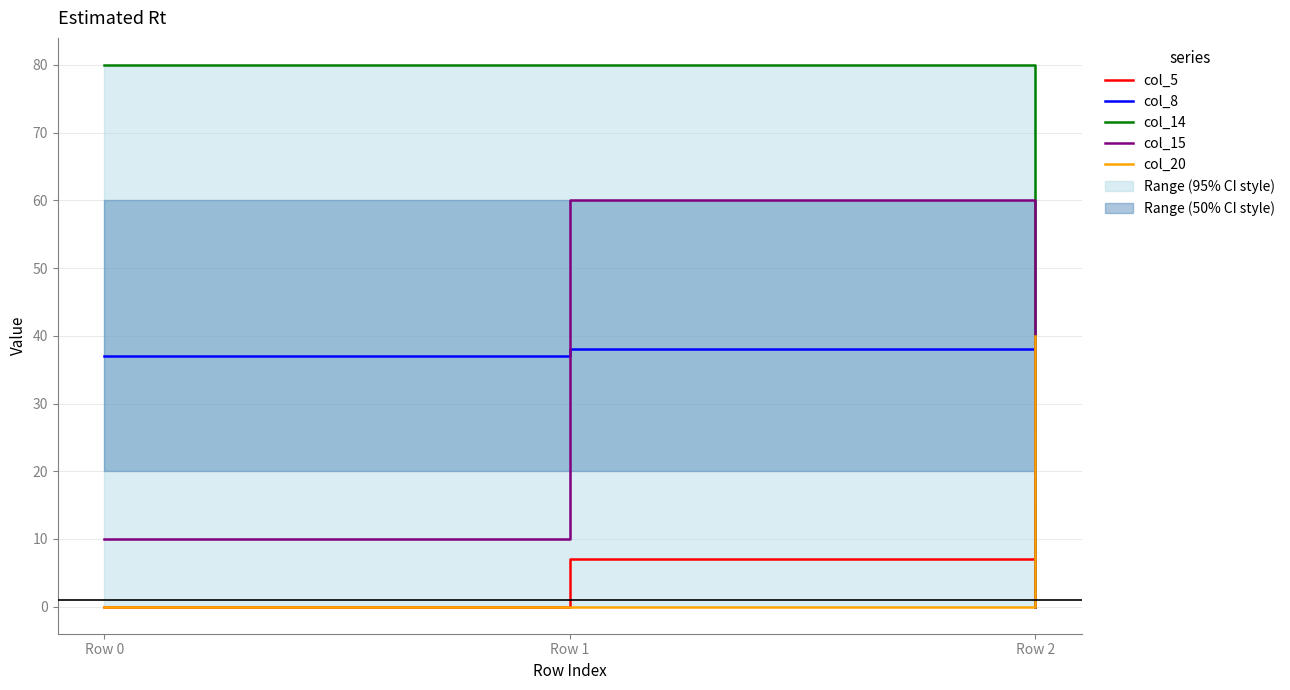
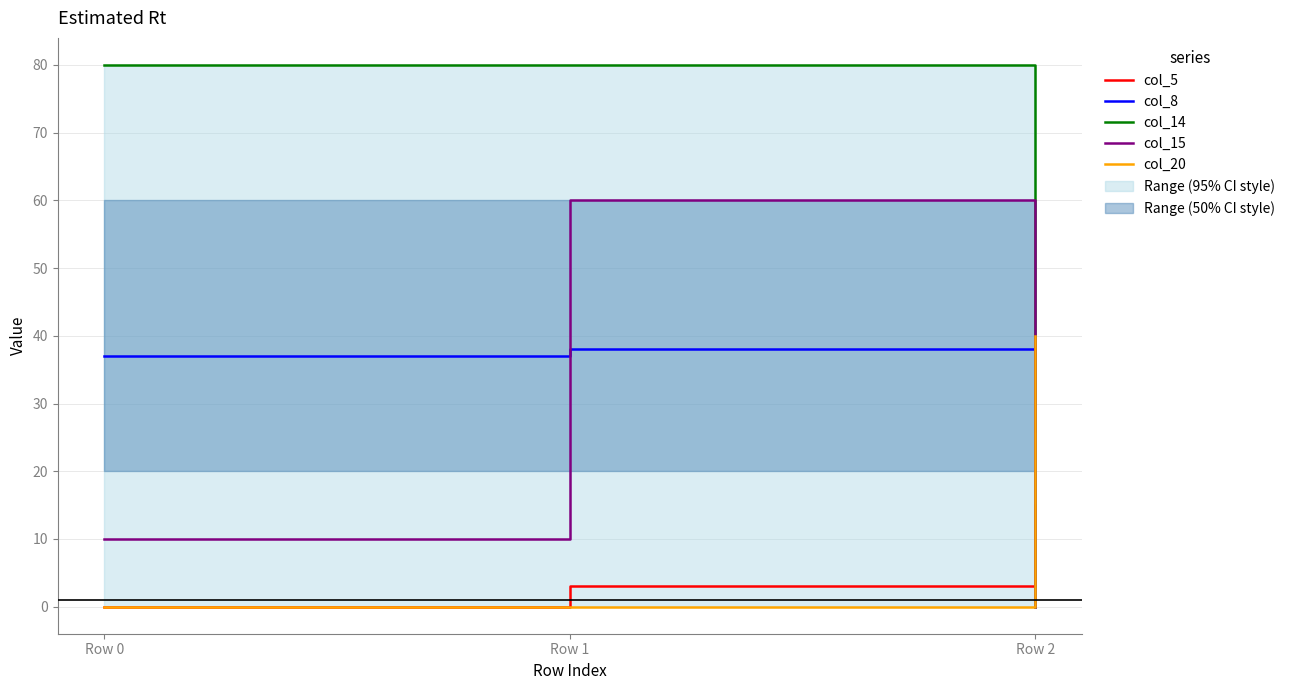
col_5, Row 1: 7 -> 3
